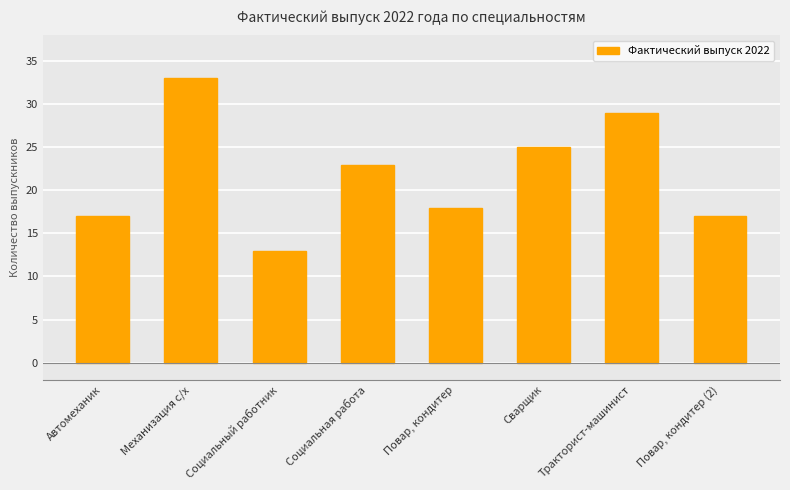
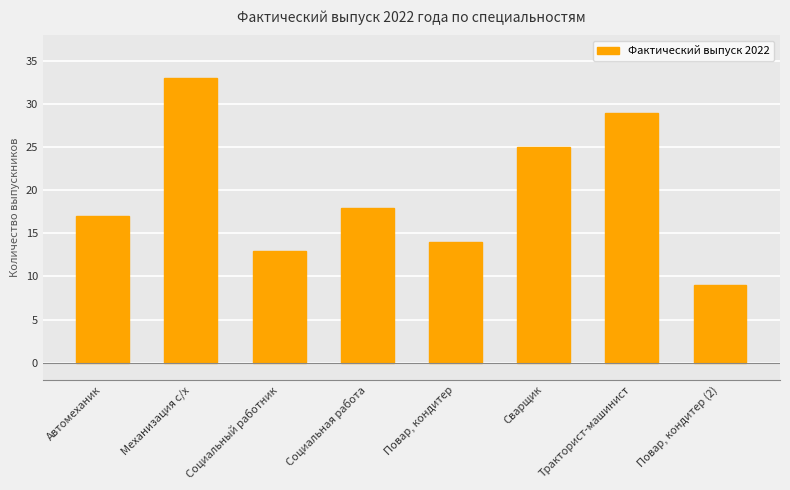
Социальная работа: 23 -> 18
Повар, кондитер: 18 -> 14
Повар, кондитер (2): 17 -> 9
